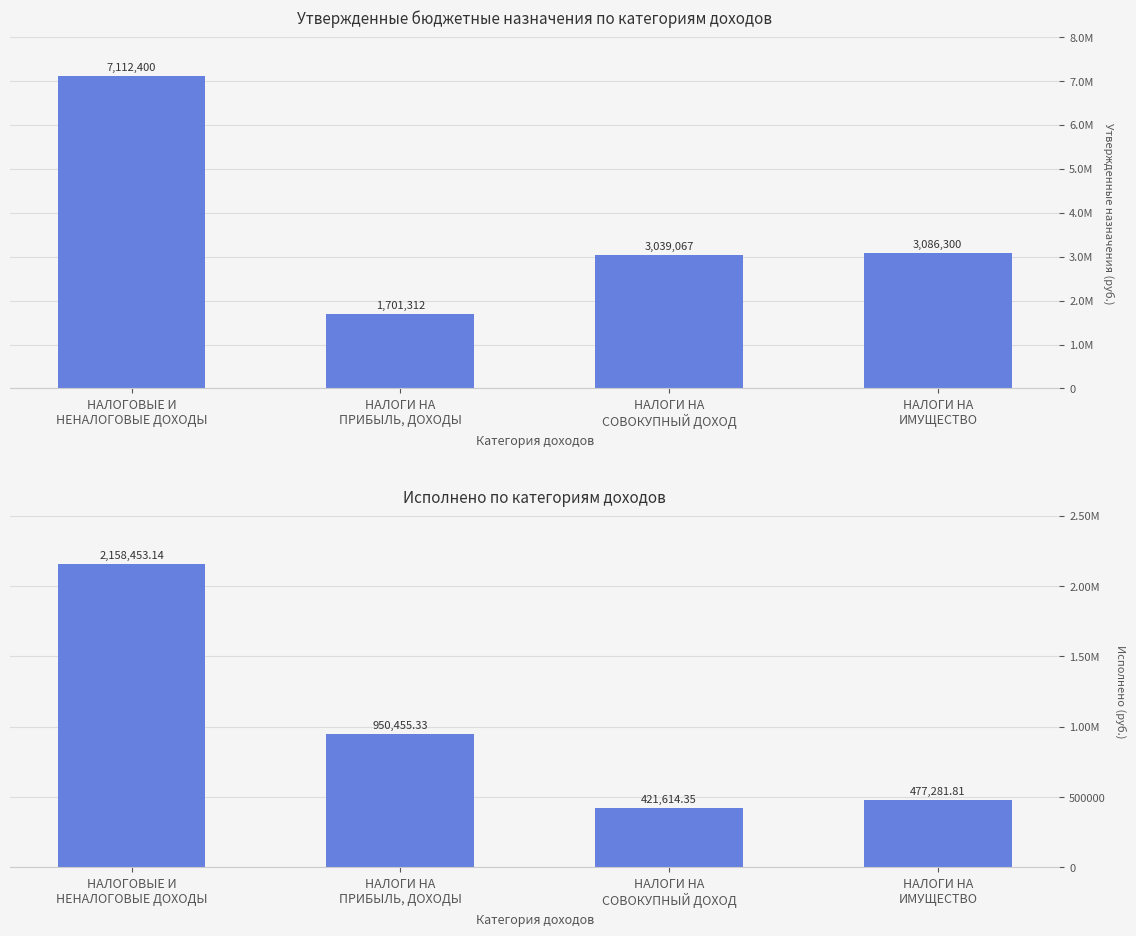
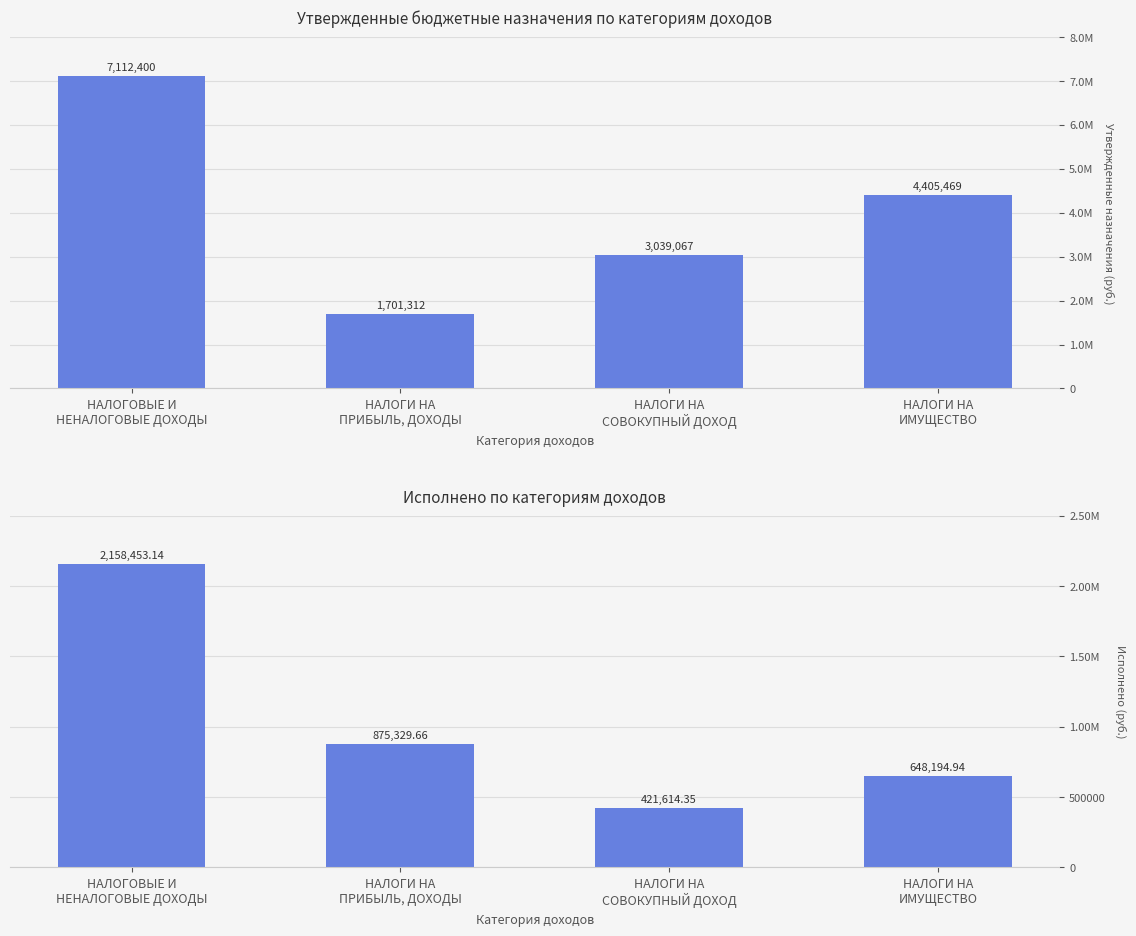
Утвержденные бюджетные назначения по категориям доходов, НАЛОГИ НА ИМУЩЕСТВО: 3,086,300 -> 4,405,469
Исполнено по категориям доходов, НАЛОГИ НА ПРИБЫЛЬ, ДОХОДЫ: 950,455.33 -> 875,329.66
Исполнено по категориям доходов, НАЛОГИ НА ИМУЩЕСТВО: 477,281.81 -> 648,194.94
